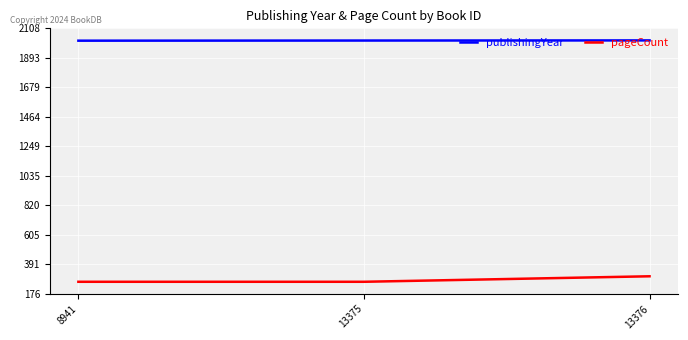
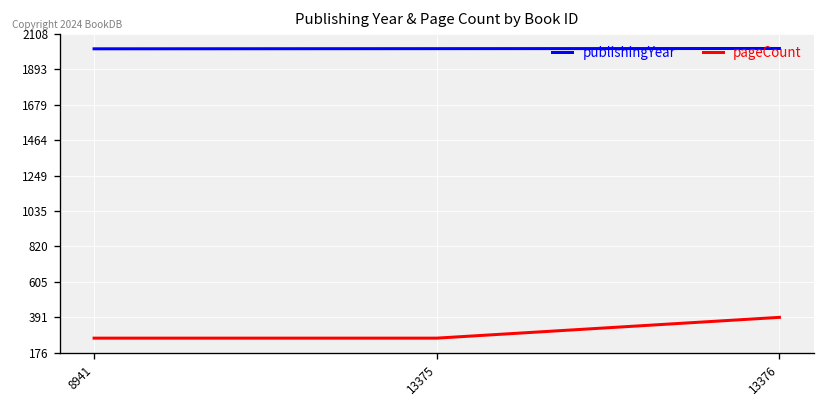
pageCount, 13376: 300 -> 390
